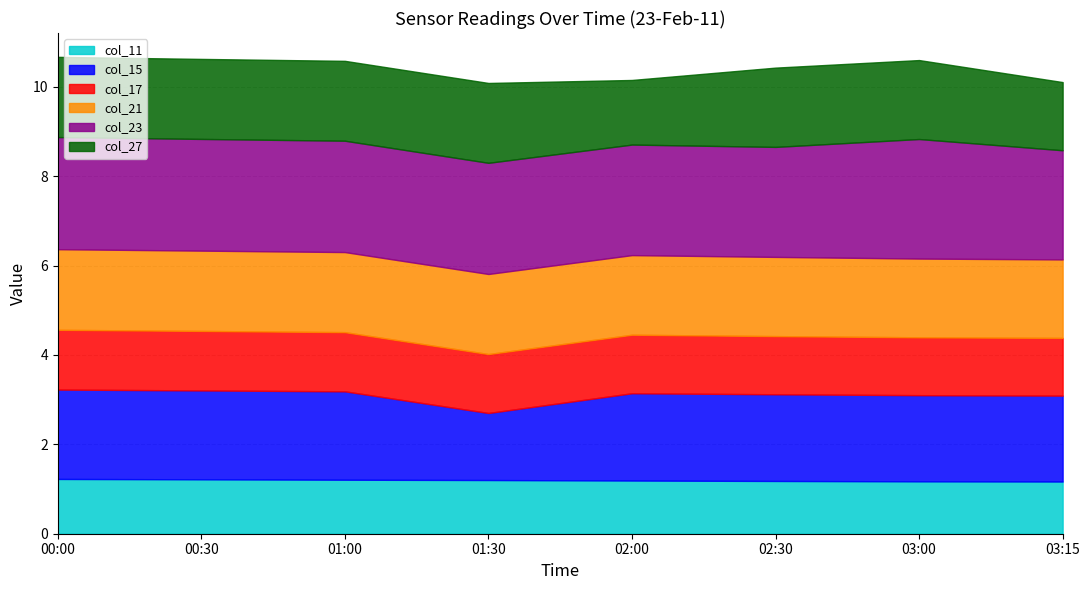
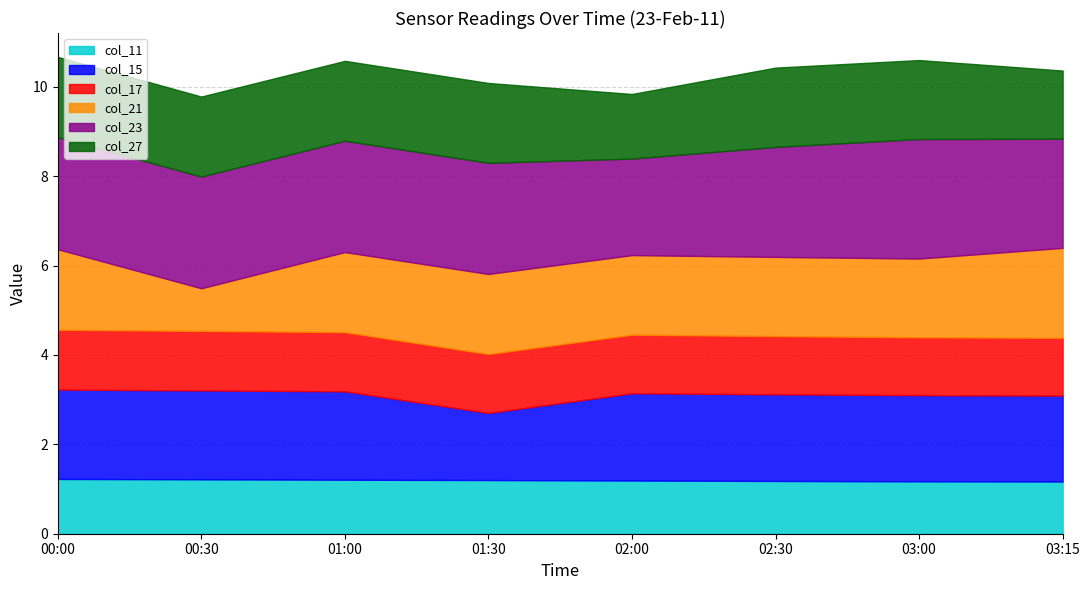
col_21, 00:30: 1.8 -> 1.0
col_23, 02:00: 2.5 -> 2.2
col_21, 03:15: 1.8 -> 2.0
